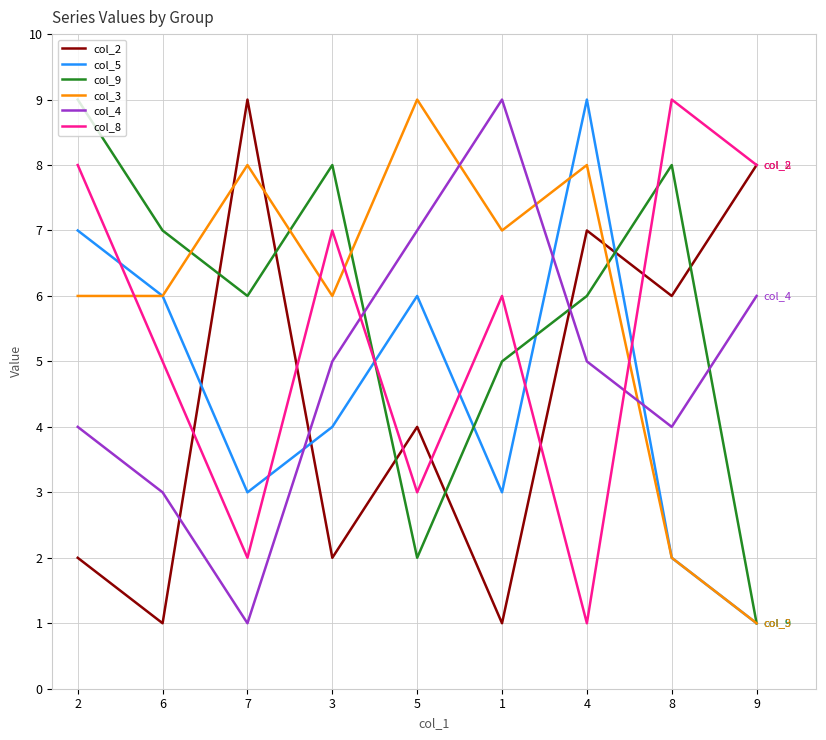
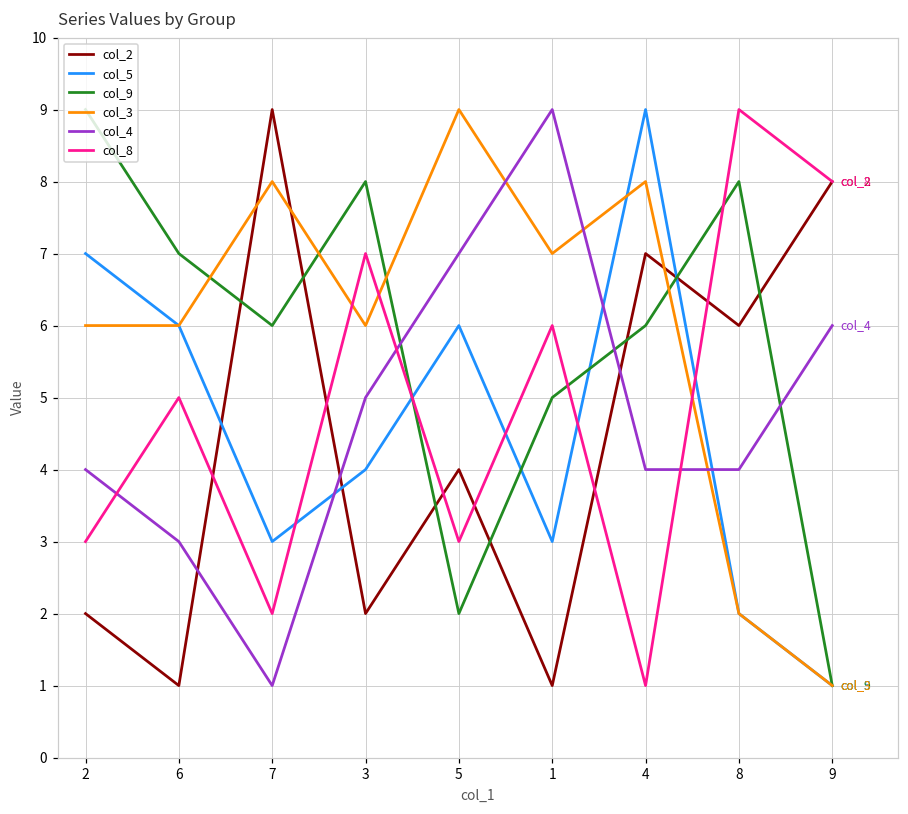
col_8, 2: 8 -> 3
col_4, 4: 5 -> 4
